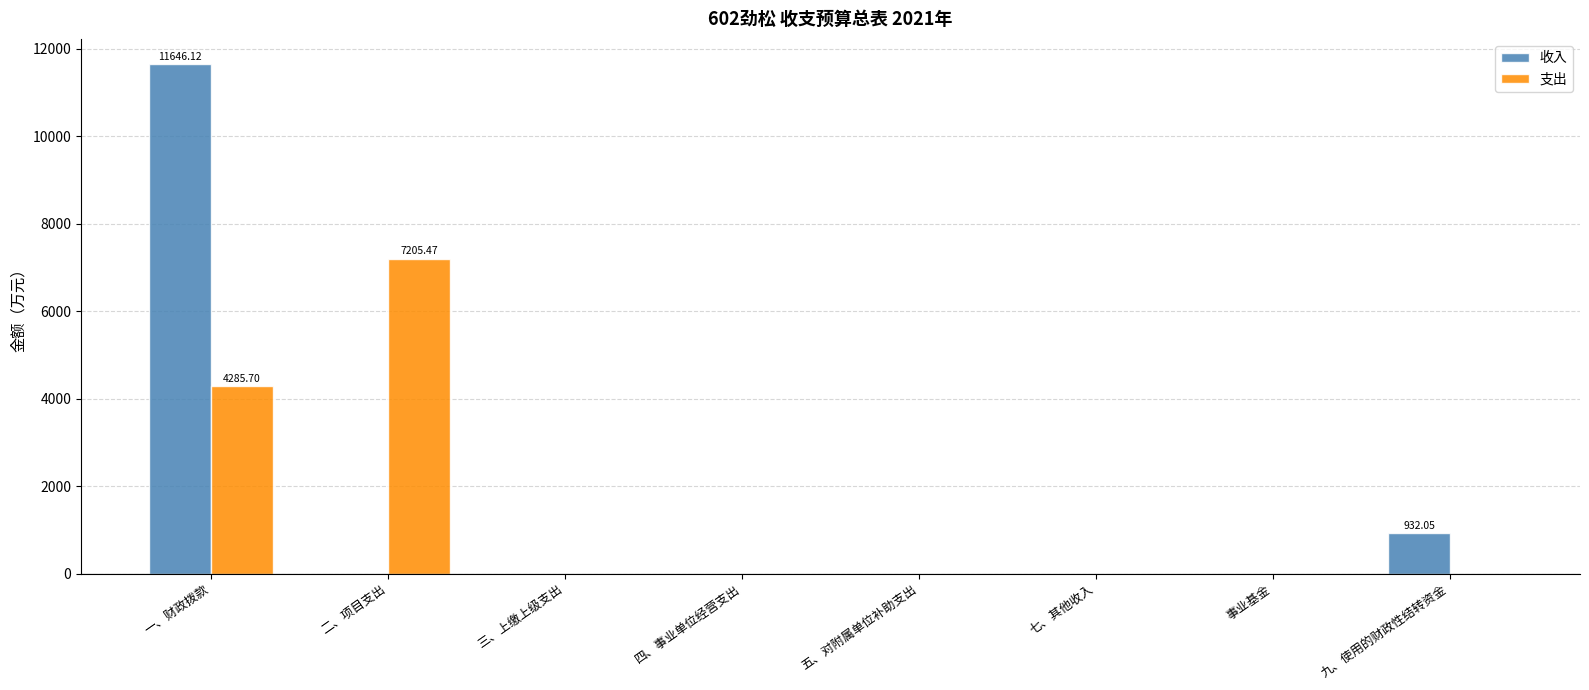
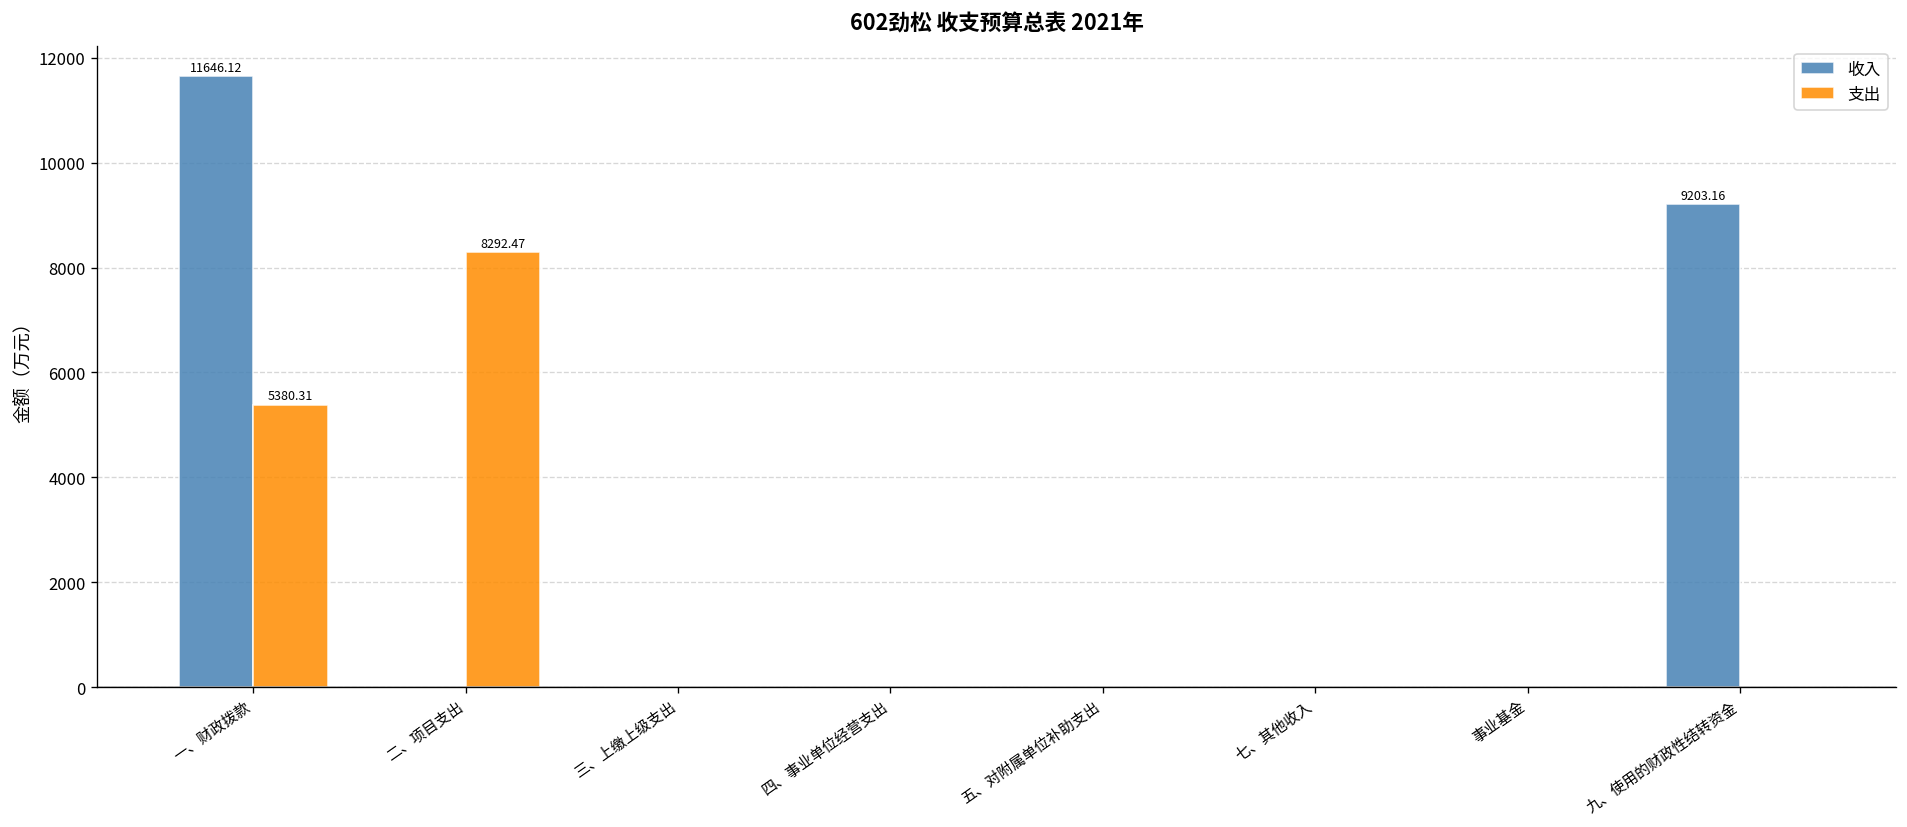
支出, 一、财政拨款: 4285.70 -> 5380.31
支出, 二、项目支出: 7205.47 -> 8292.47
收入, 九、使用的财政性结转资金: 932.05 -> 9203.16
